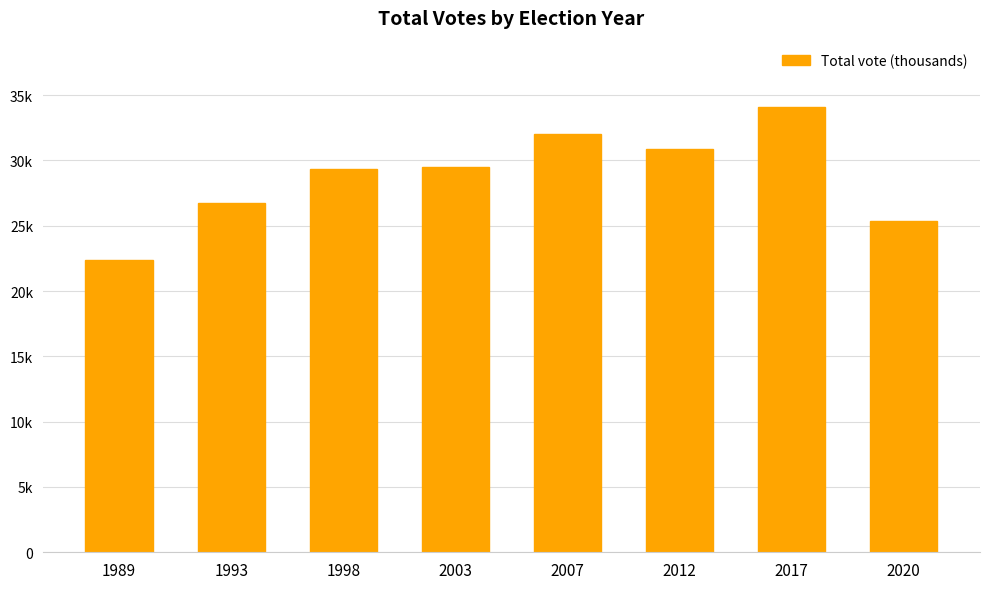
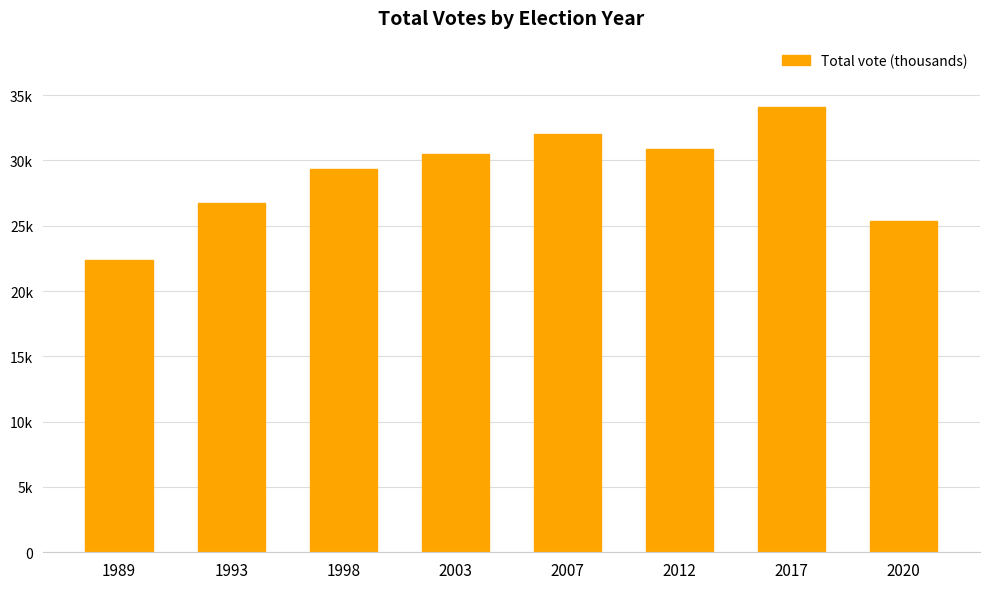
2003: 29500 -> 30500
